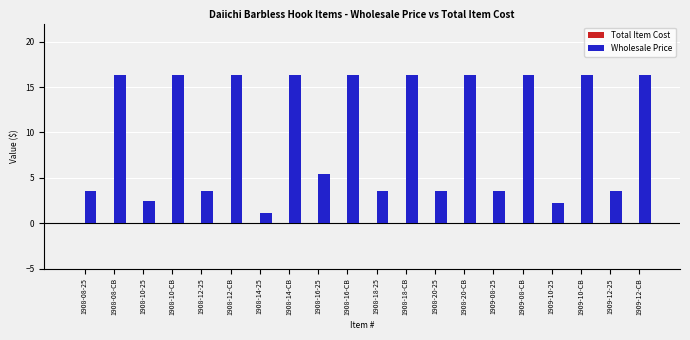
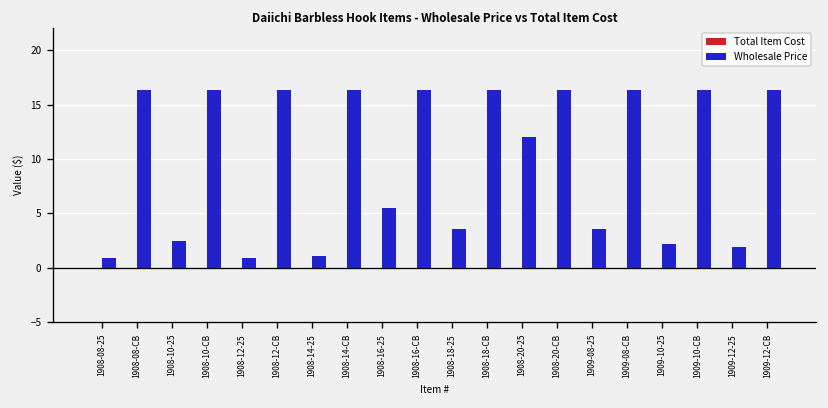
Wholesale Price, 1908-08-25: 4 -> 1
Wholesale Price, 1908-12-25: 4 -> 1
Wholesale Price, 1908-20-25: 4 -> 12
Wholesale Price, 1909-12-25: 4 -> 2
